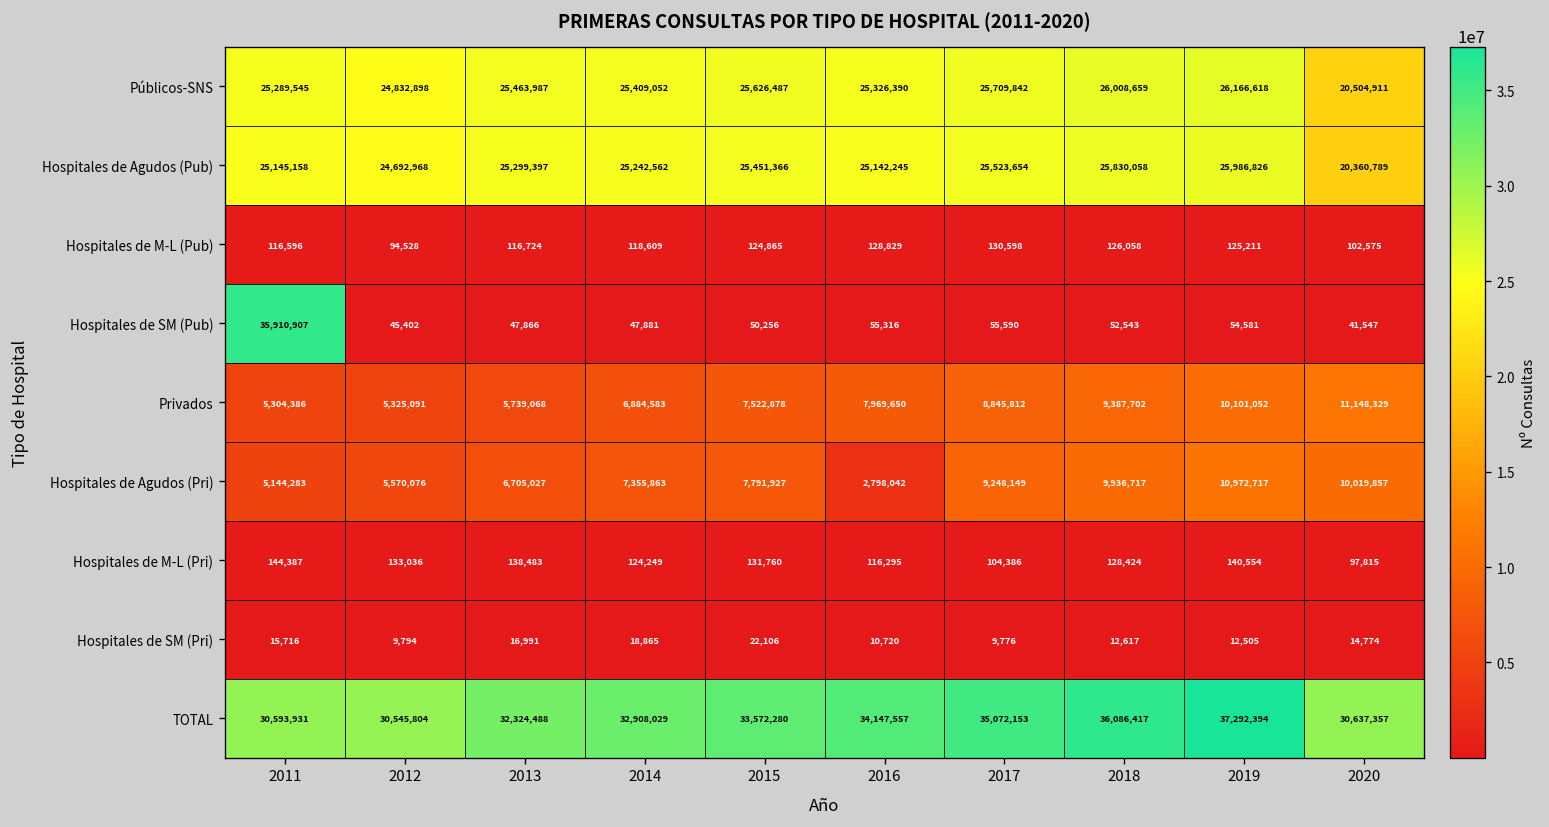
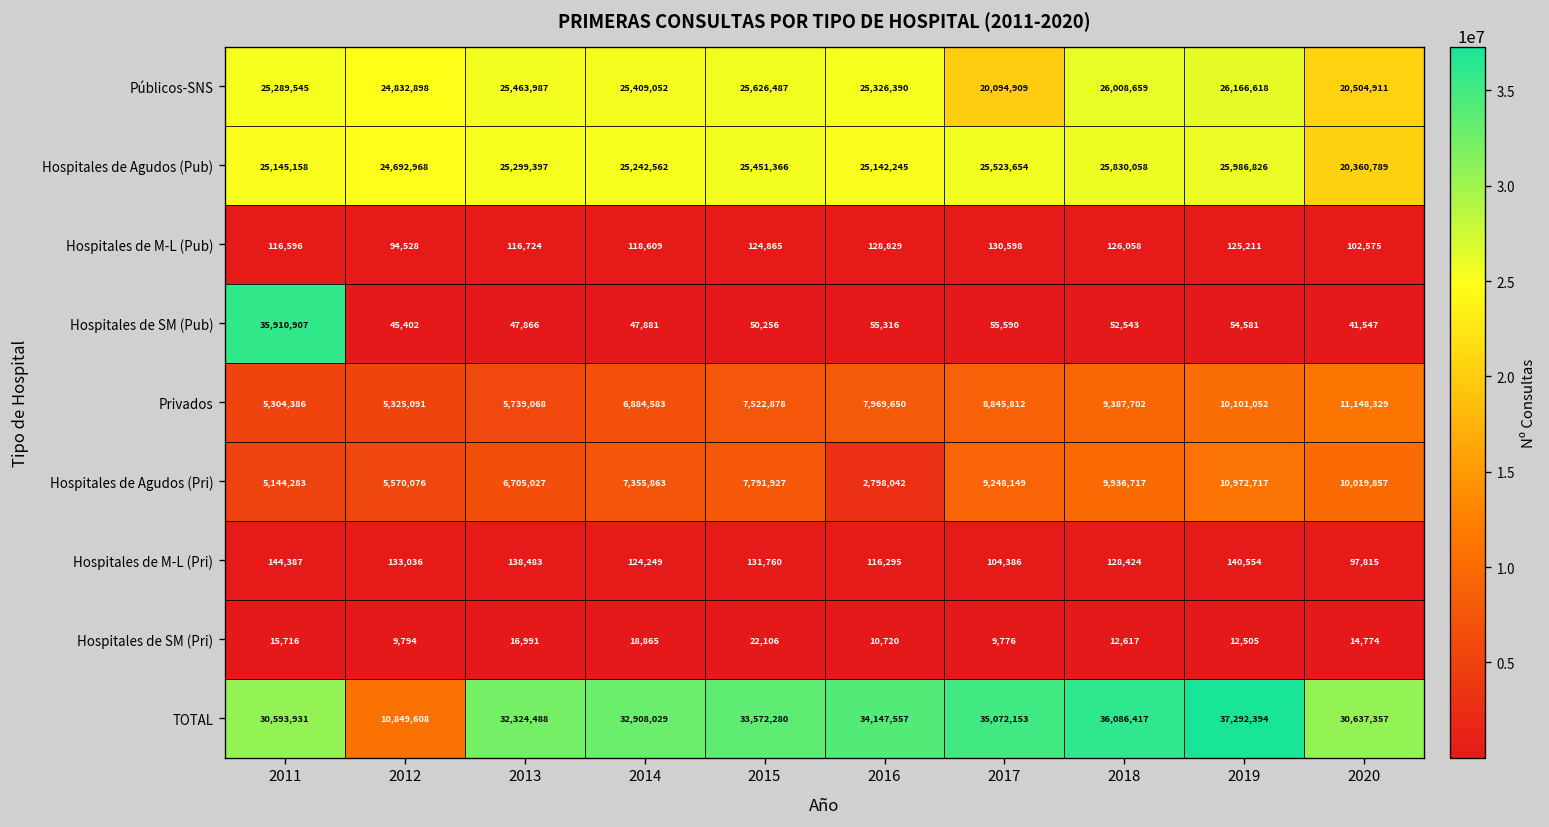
Públicos-SNS, 2017: 25,709,842 -> 20,094,909
TOTAL, 2012: 30,545,804 -> 10,849,608
